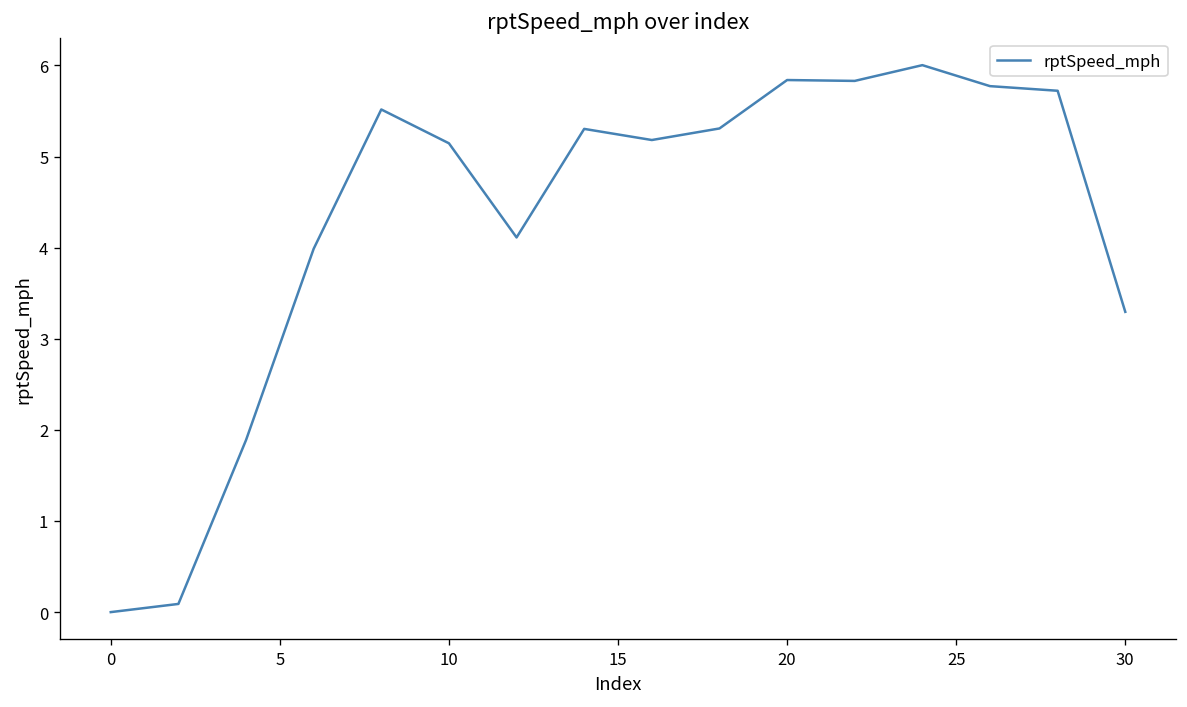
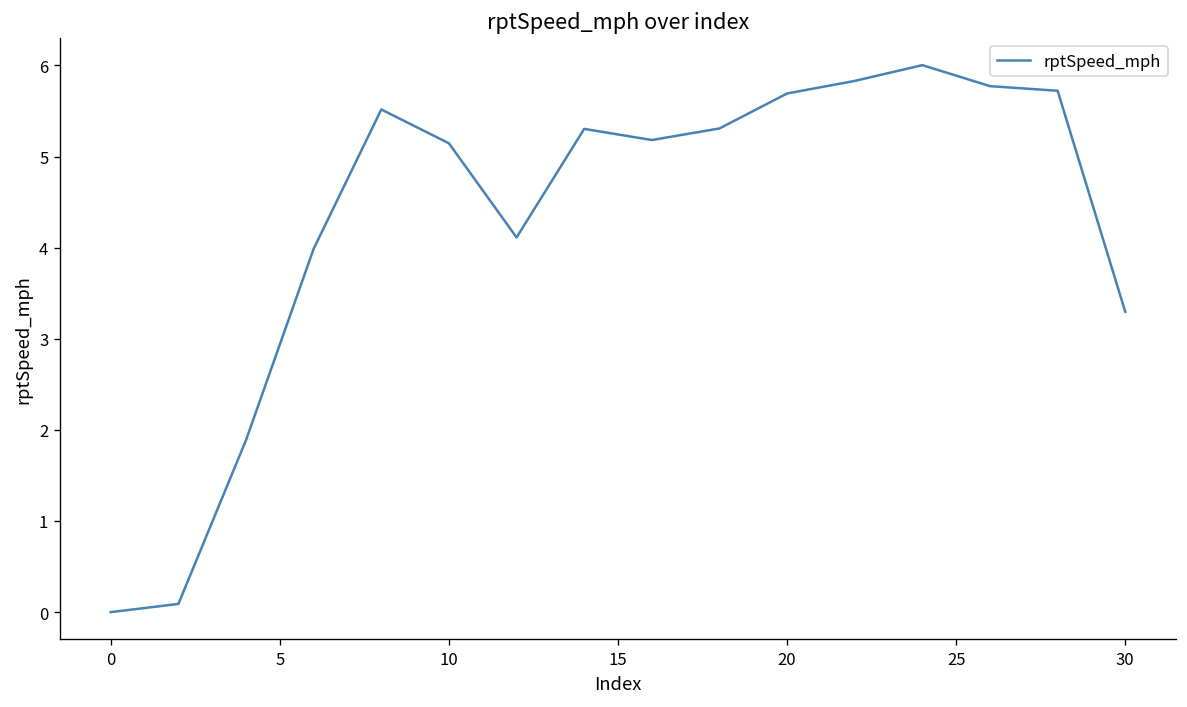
20: 5.8 -> 5.7
